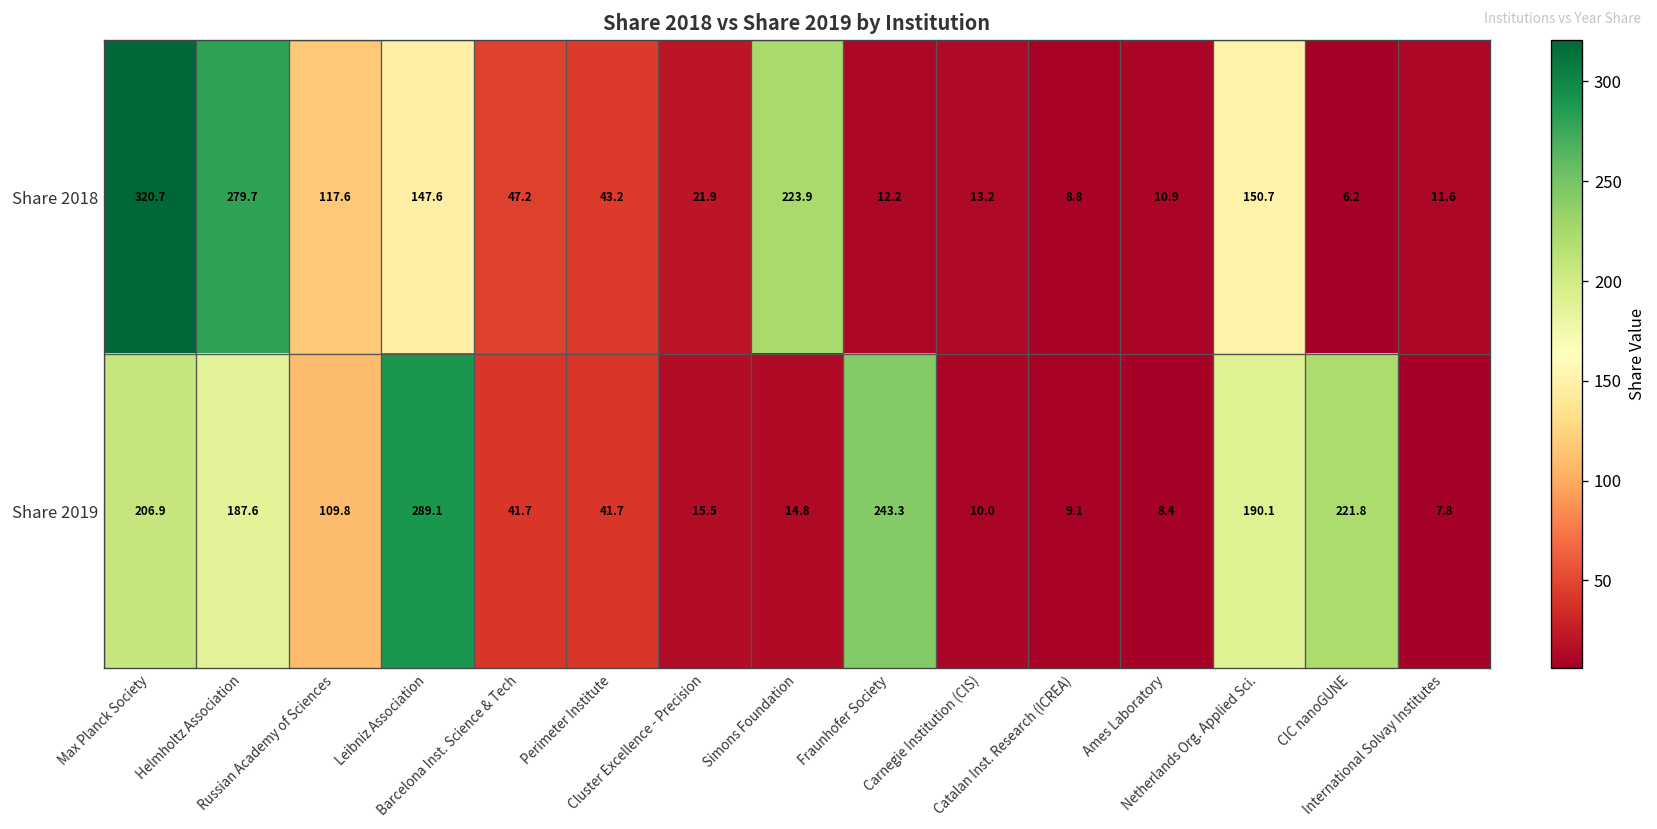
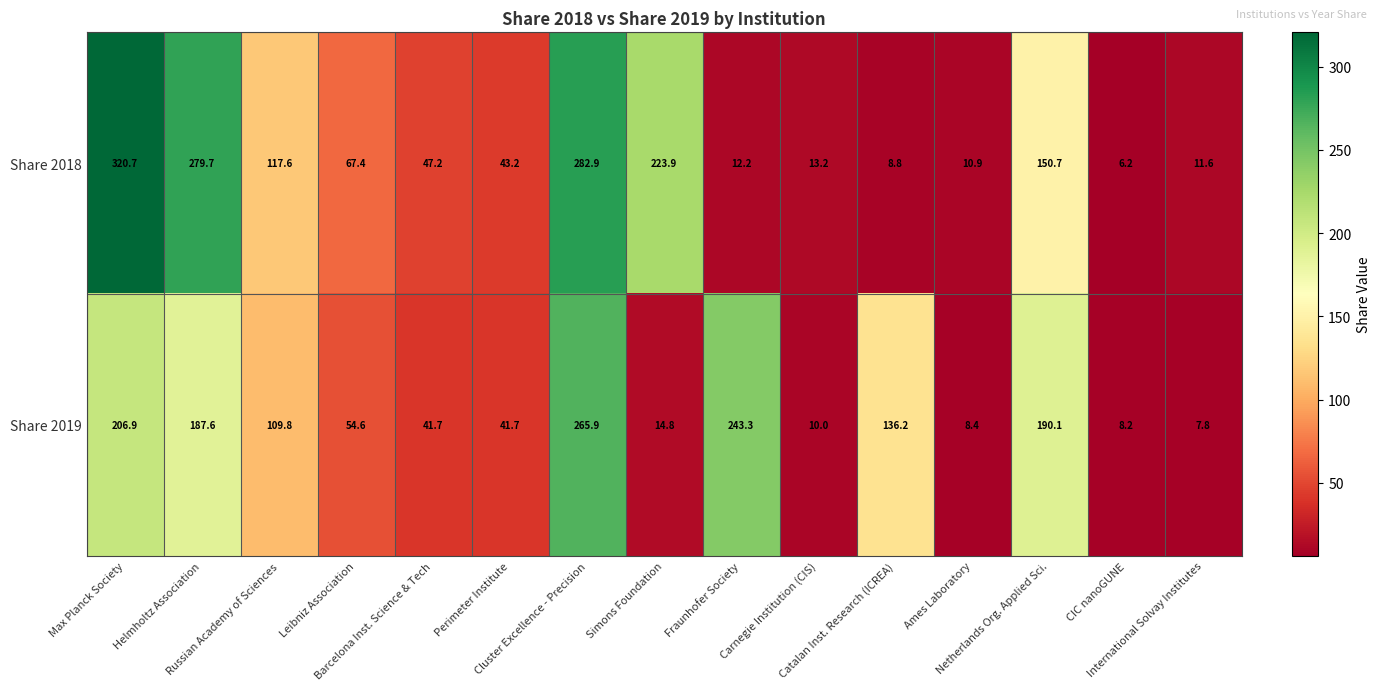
Share 2018, Leibniz Association: 147.6 -> 67.4
Share 2018, Cluster Excellence - Precision: 21.9 -> 282.9
Share 2019, Leibniz Association: 289.1 -> 54.6
Share 2019, Cluster Excellence - Precision: 15.5 -> 265.9
Share 2019, Catalan Inst. Research (ICREA): 9.1 -> 136.2
Share 2019, CIC nanoGUNE: 221.8 -> 8.2
